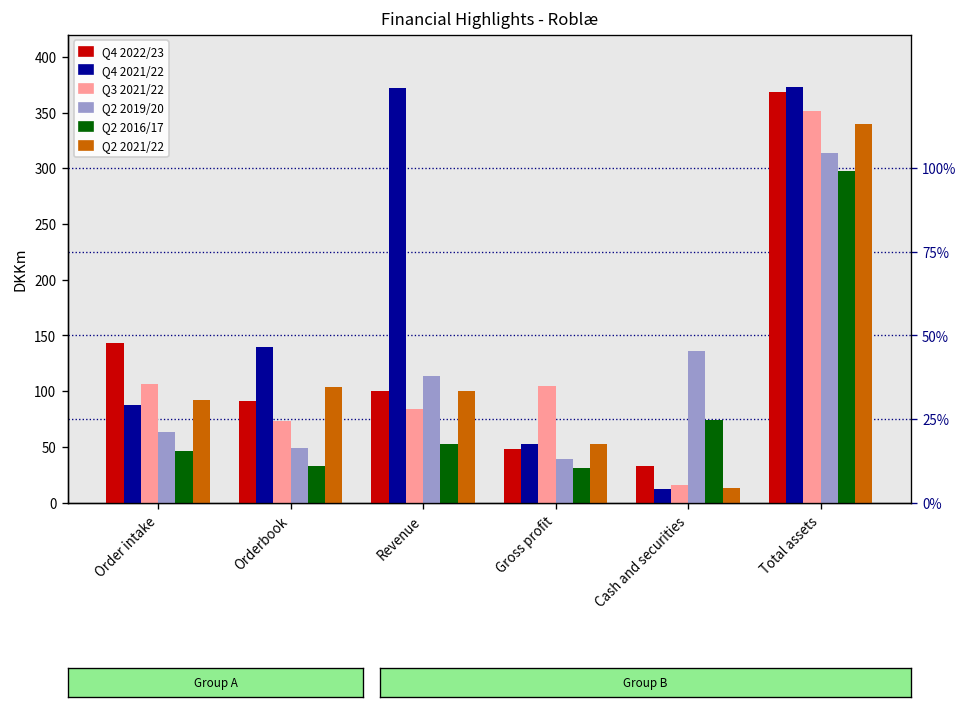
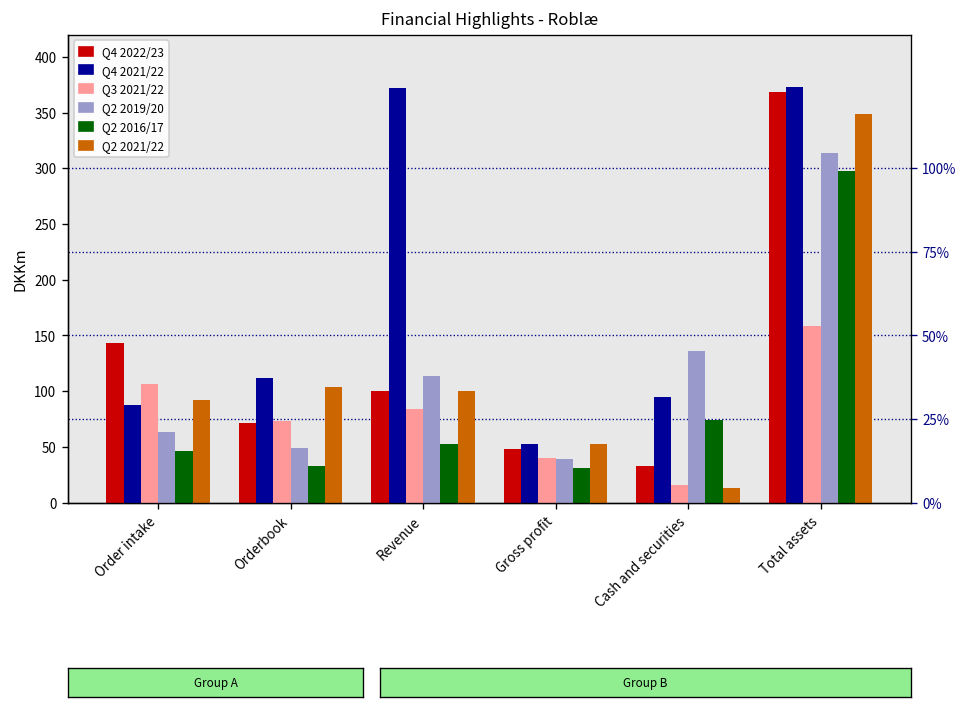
Q4 2022/23, Orderbook: 90 -> 70
Q4 2021/22, Orderbook: 140 -> 110
Q3 2021/22, Gross profit: 100 -> 40
Q4 2021/22, Cash and securities: 10 -> 90
Q3 2021/22, Total assets: 350 -> 160
Q2 2021/22, Total assets: 340 -> 350
